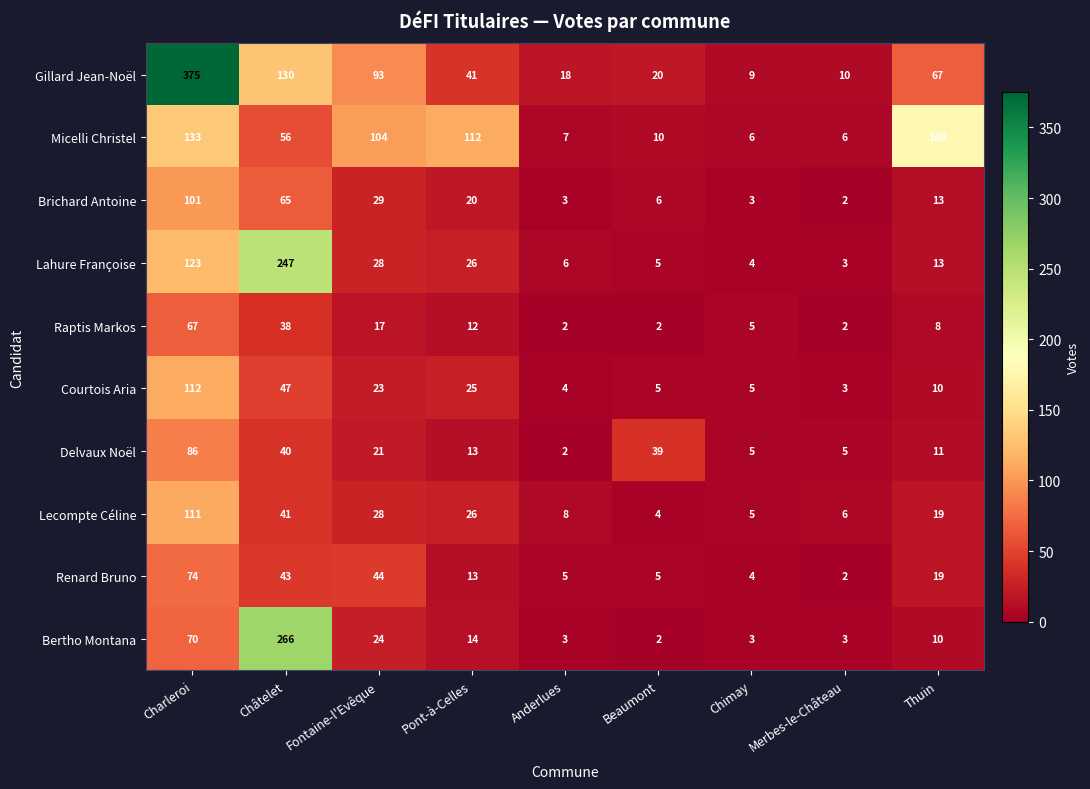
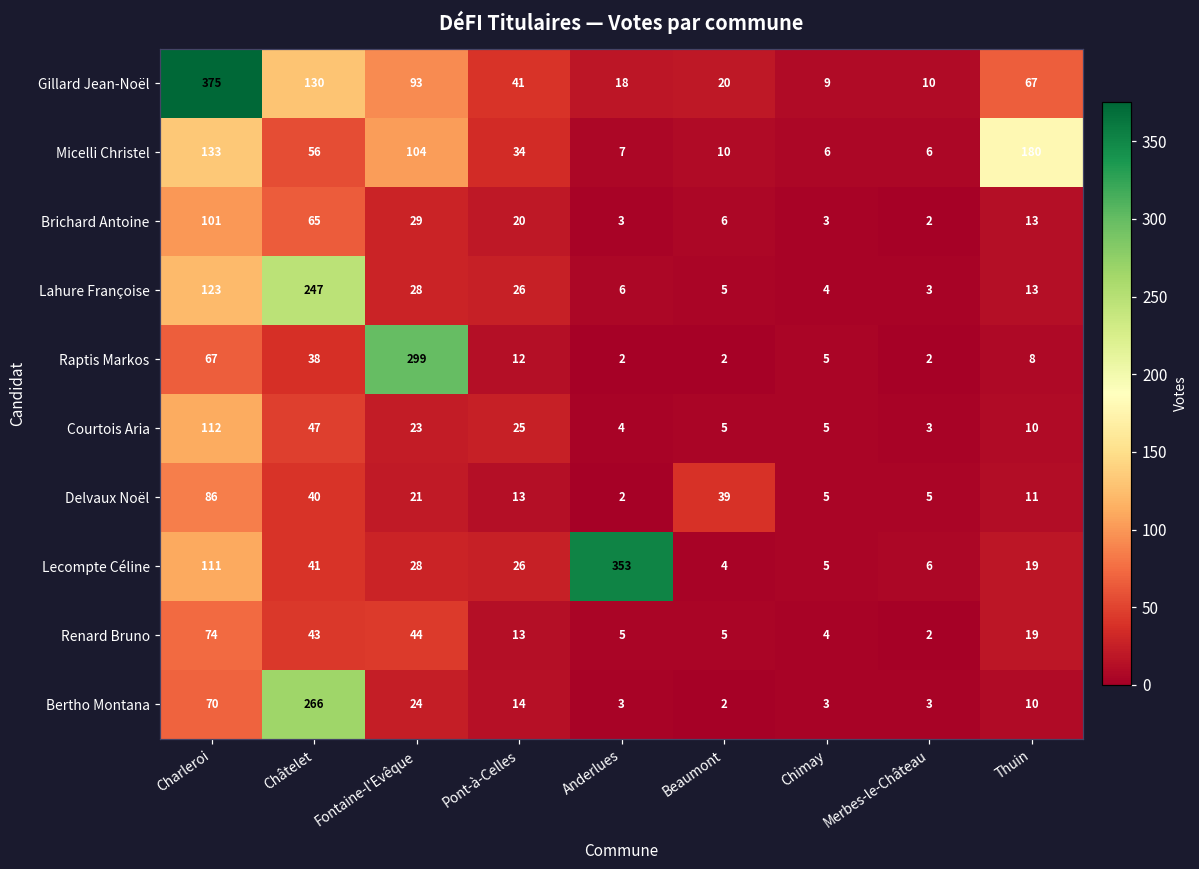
Micelli Christel, Pont-à-Celles: 112 -> 34
Raptis Markos, Fontaine-l'Evêque: 17 -> 299
Lecompte Céline, Anderlues: 8 -> 353
